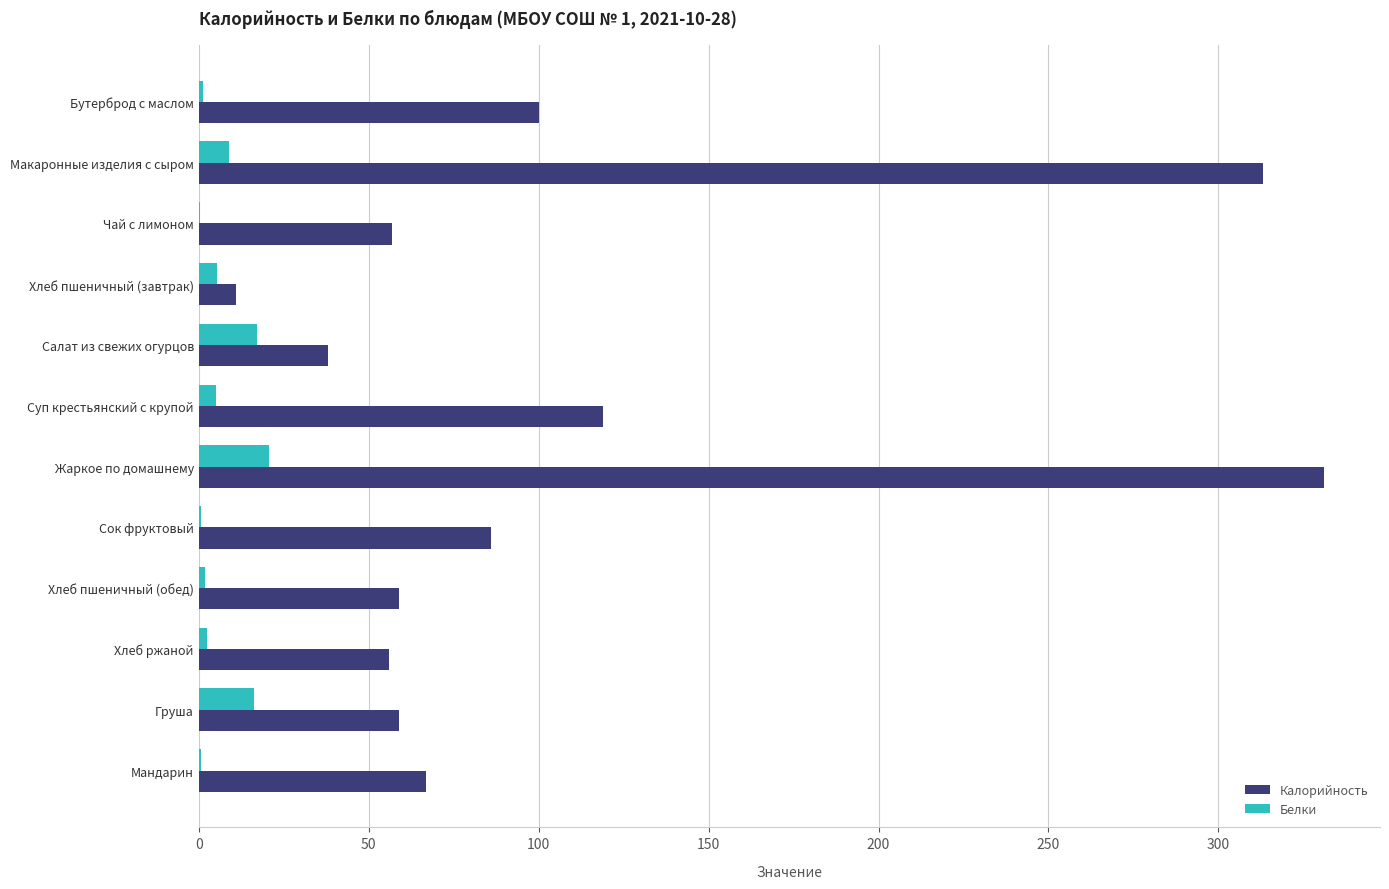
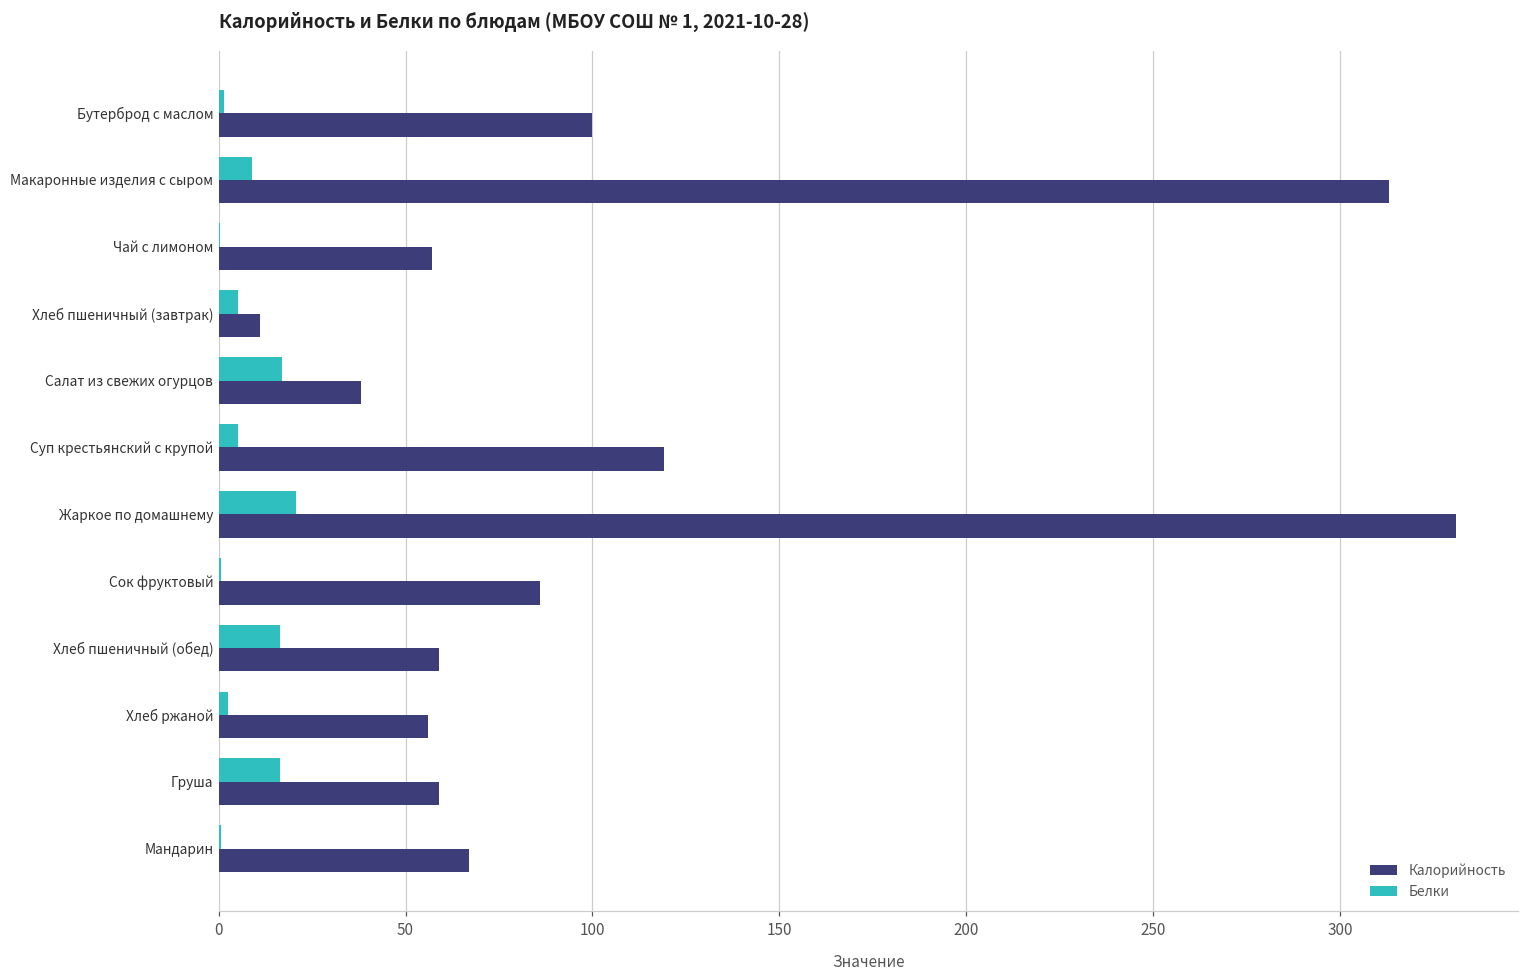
Белки, Хлеб пшеничный (обед): 2 -> 16
